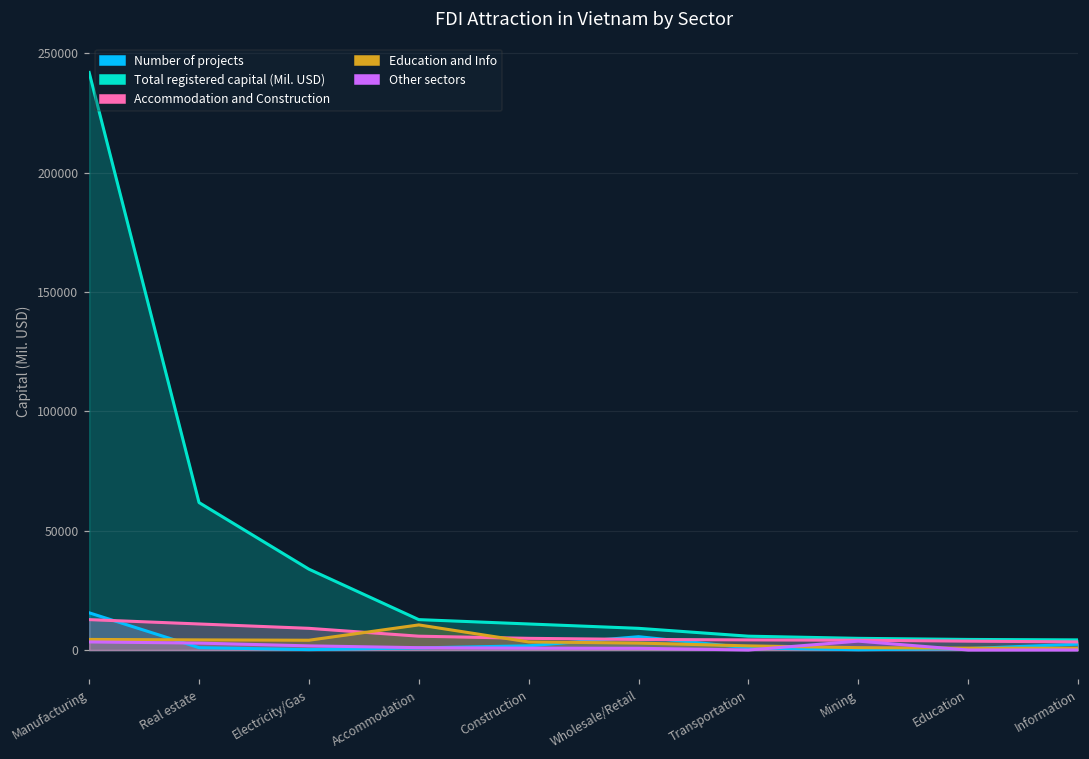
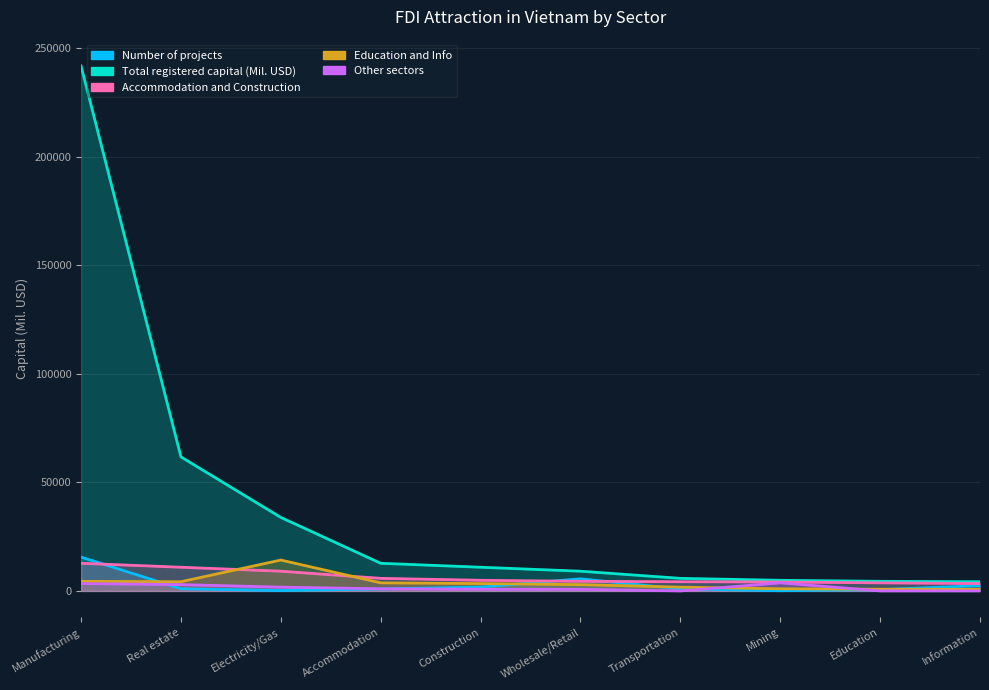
Education and Info, Electricity/Gas: 4000 -> 14000
Education and Info, Accommodation: 11000 -> 4000
